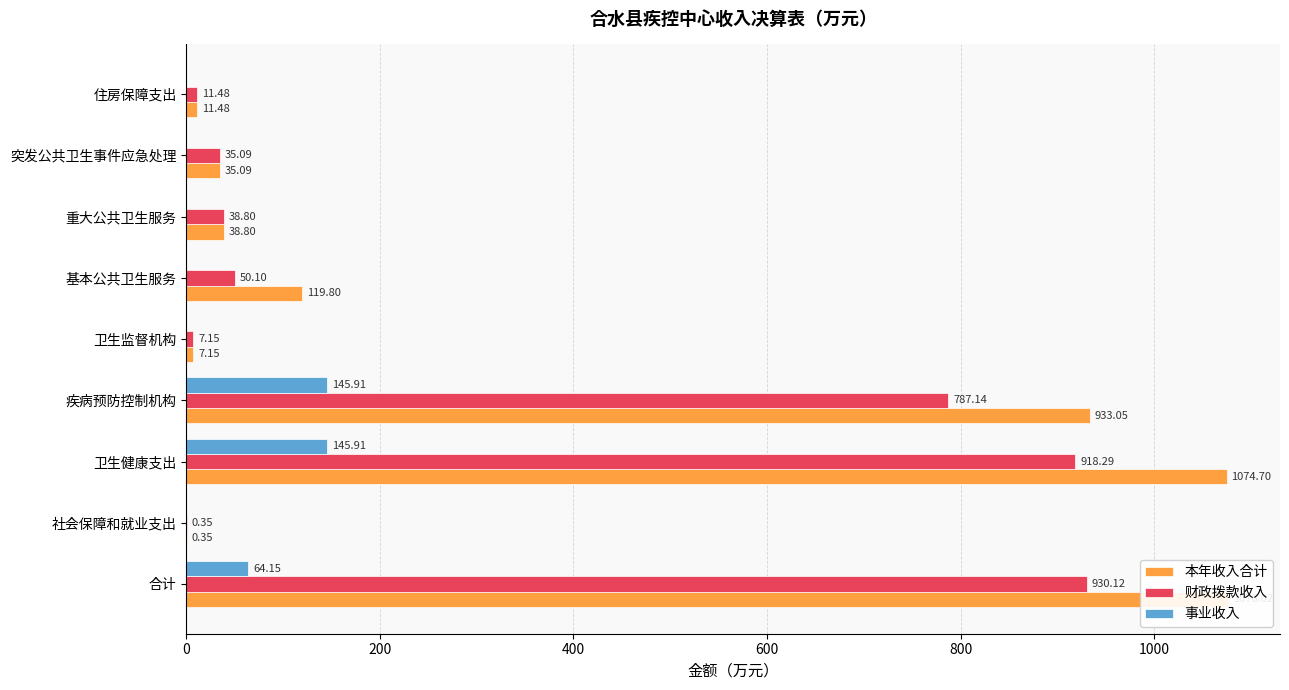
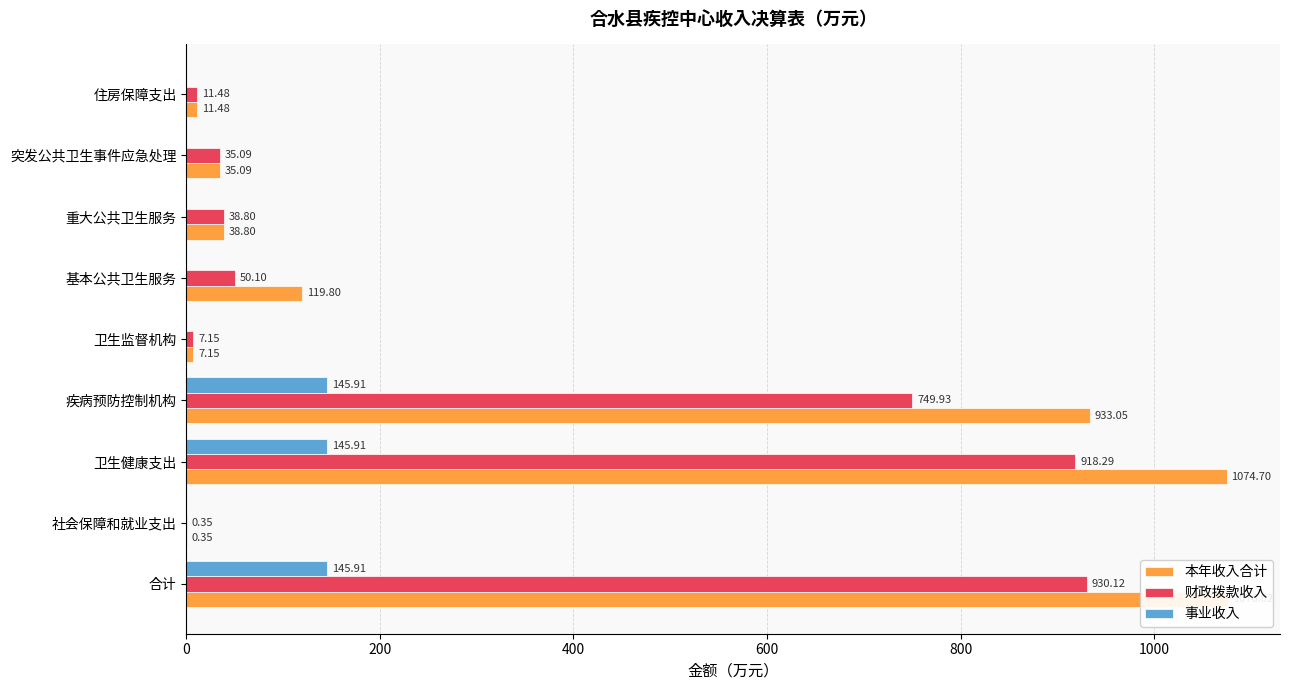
财政拨款收入, 疾病预防控制机构: 787.14 -> 749.93
事业收入, 合计: 64.15 -> 145.91
